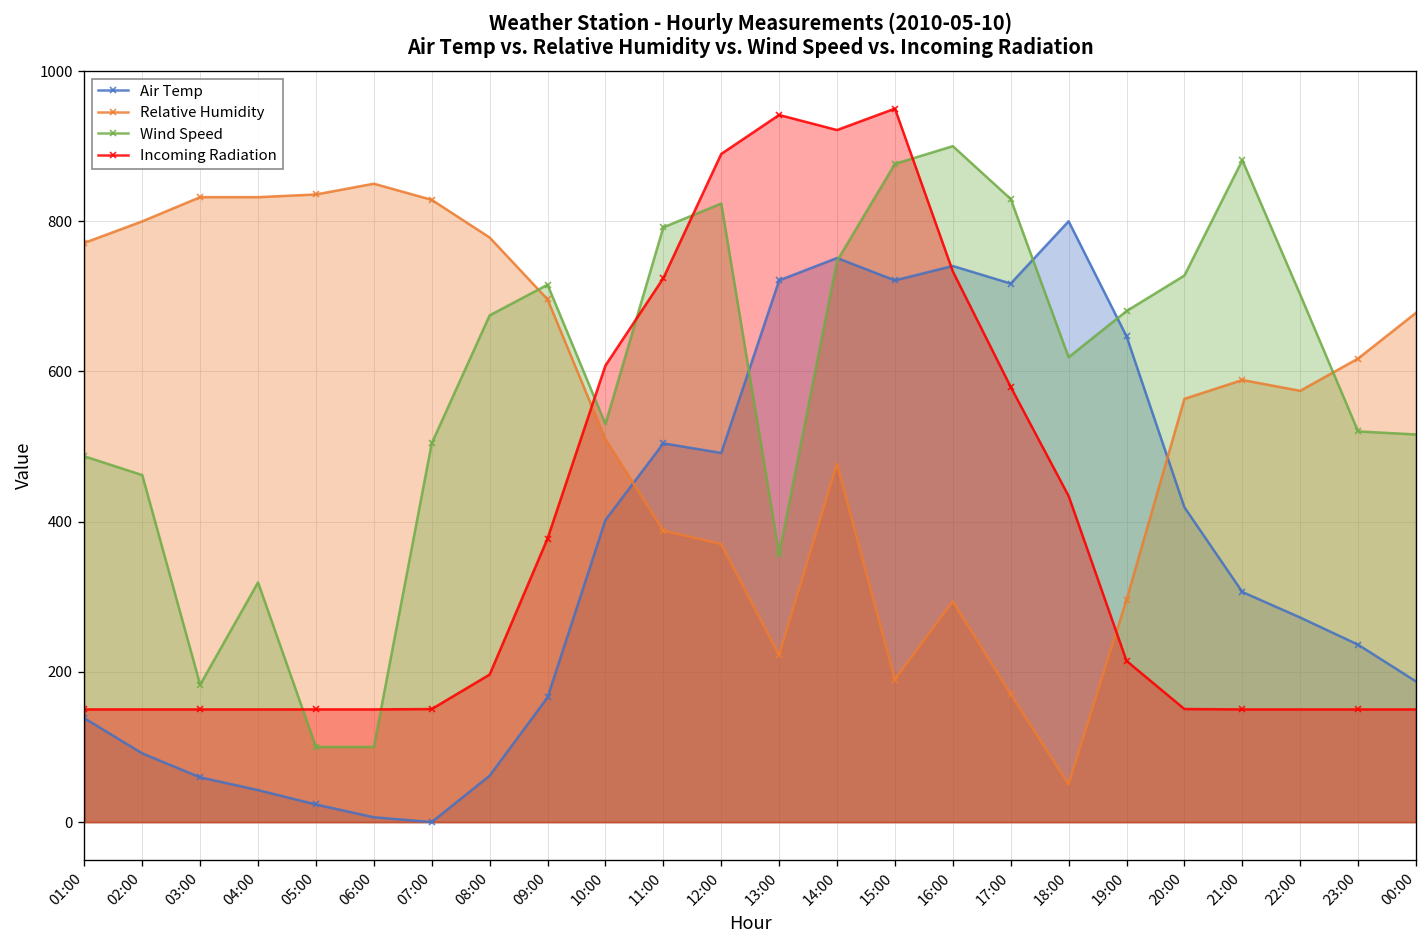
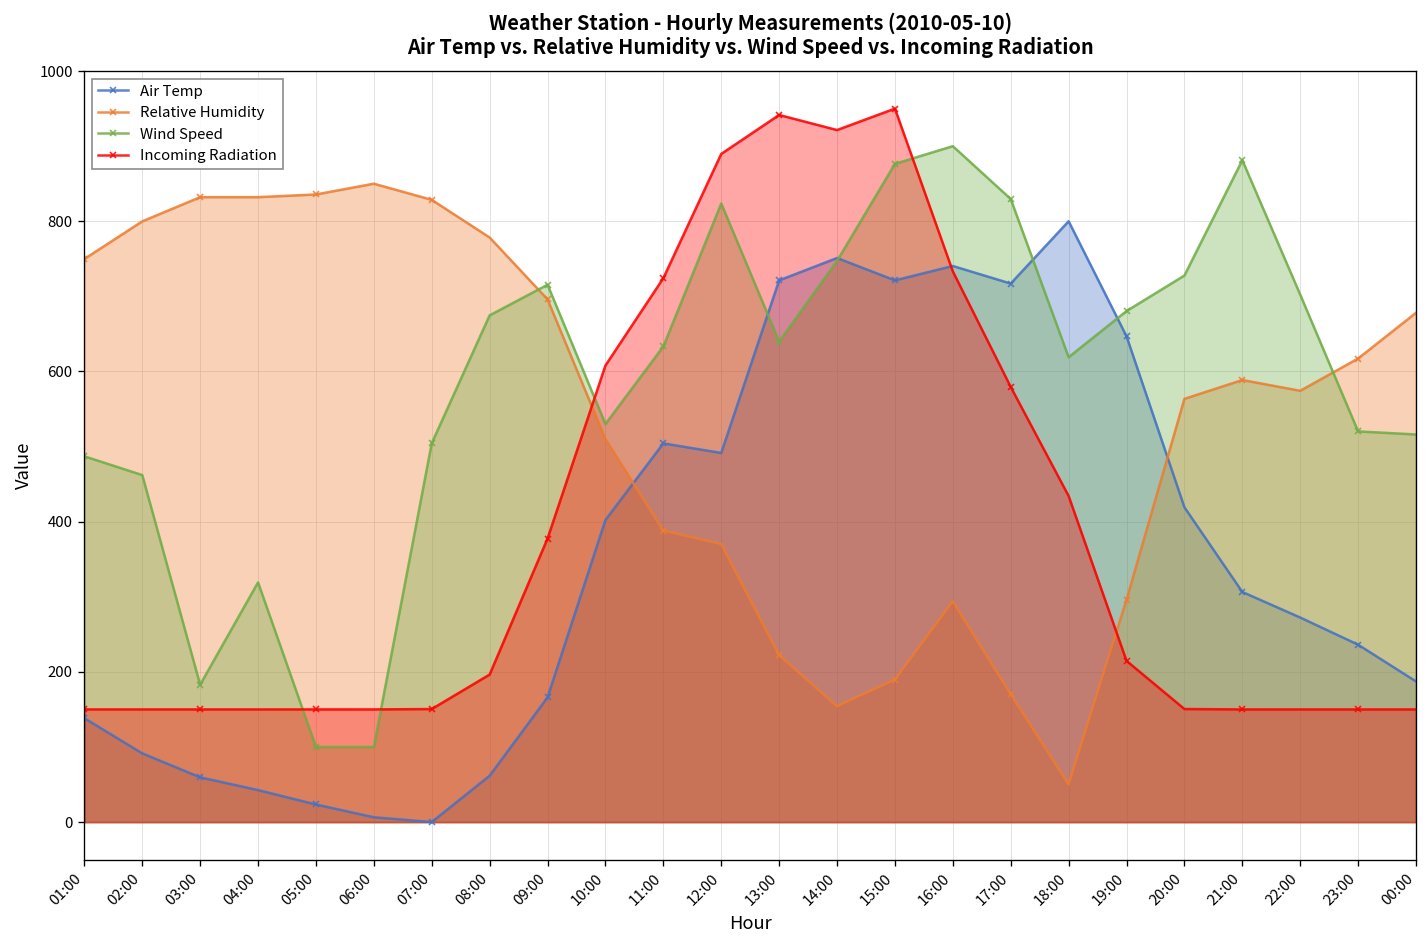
Relative Humidity, 01:00: 770 -> 750
Wind Speed, 11:00: 790 -> 630
Wind Speed, 13:00: 360 -> 640
Relative Humidity, 14:00: 480 -> 150
